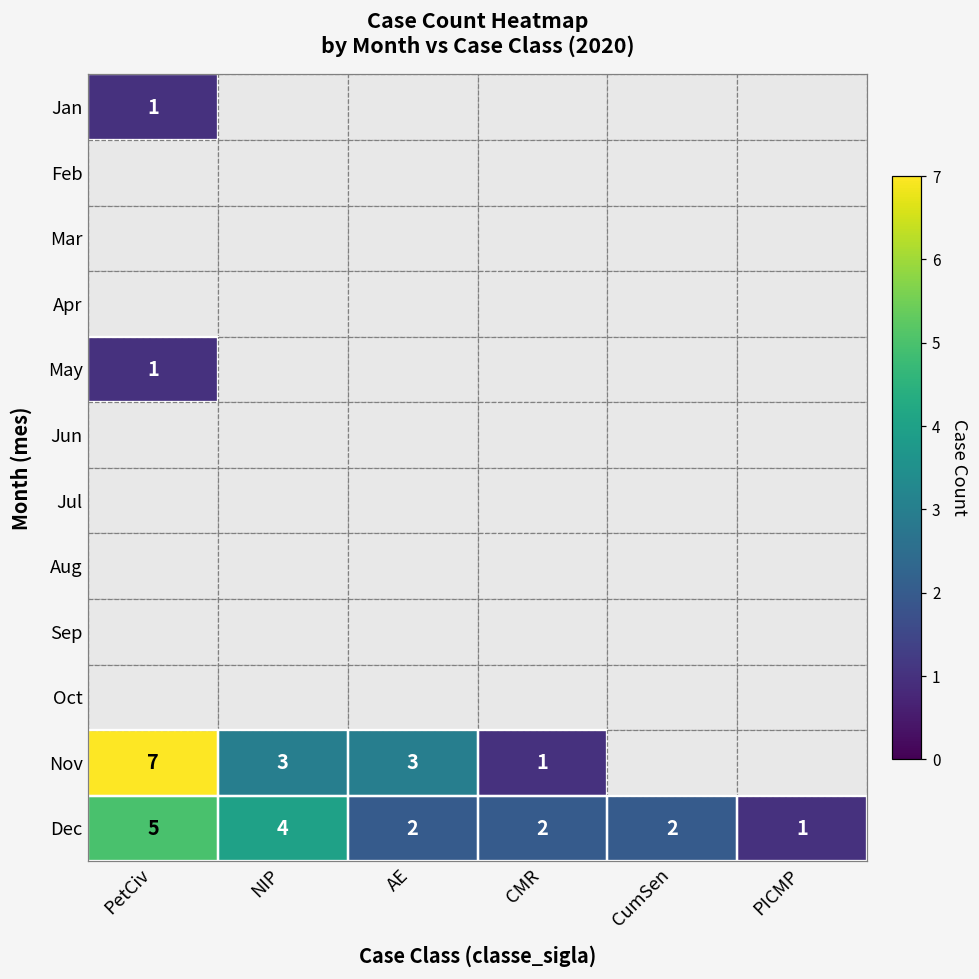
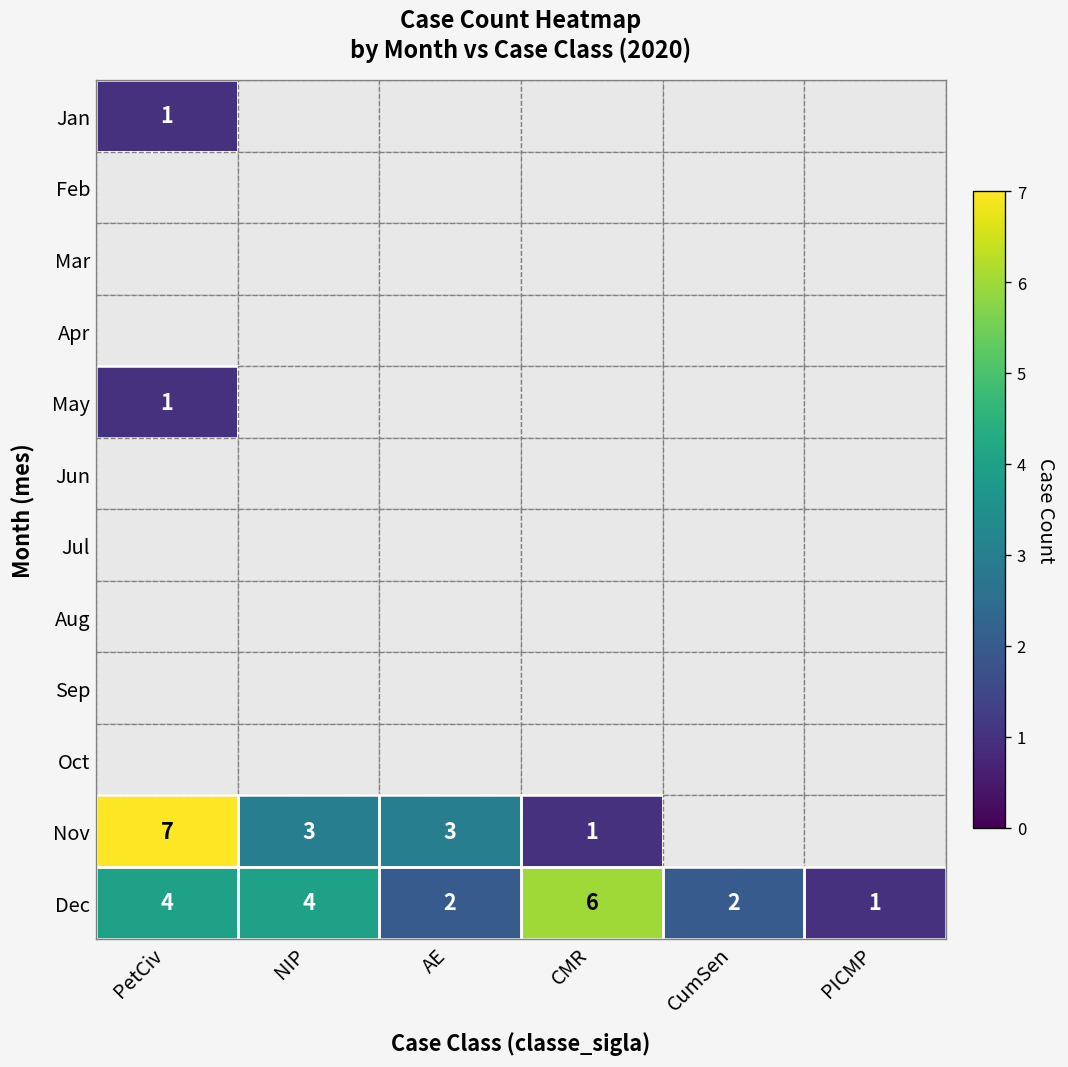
Dec, PetCiv: 5 -> 4
Dec, CMR: 2 -> 6
